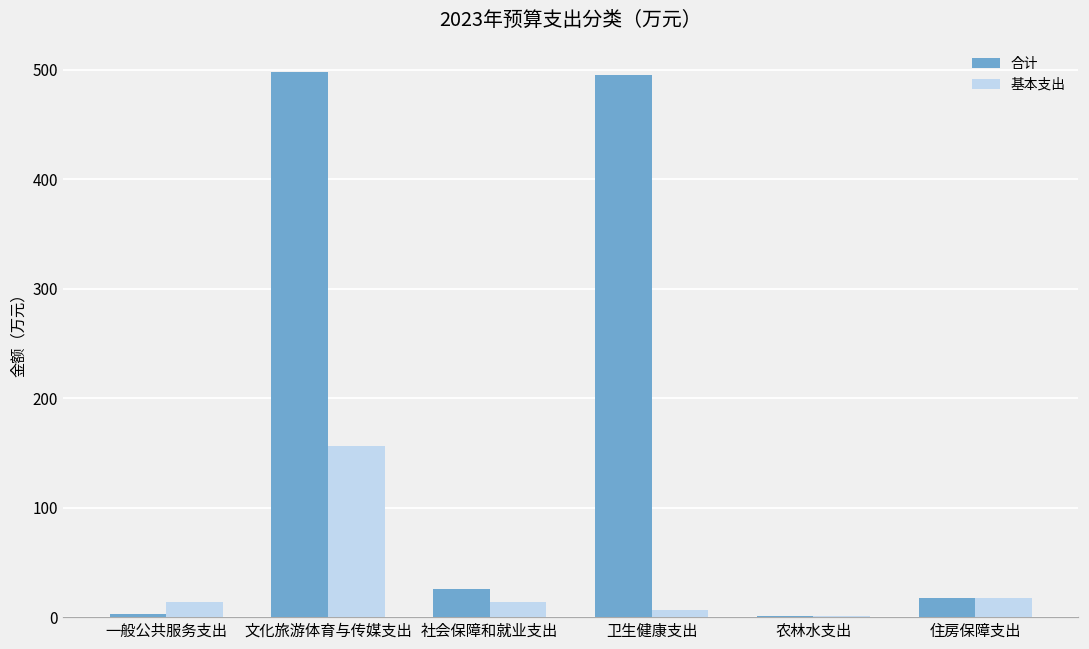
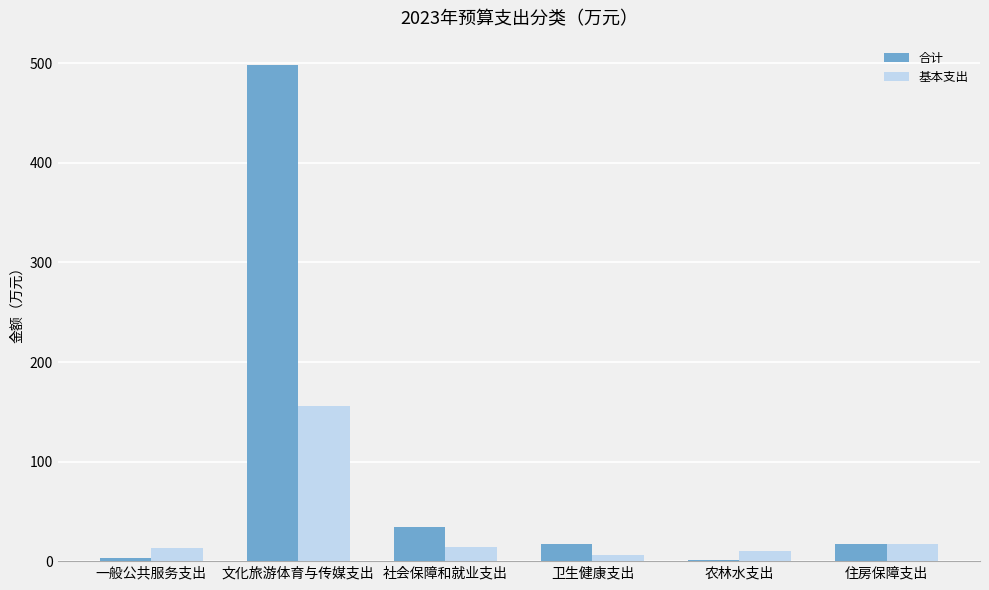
合计, 社会保障和就业支出: 26 -> 34
合计, 卫生健康支出: 490 -> 20
基本支出, 农林水支出: 0 -> 10
